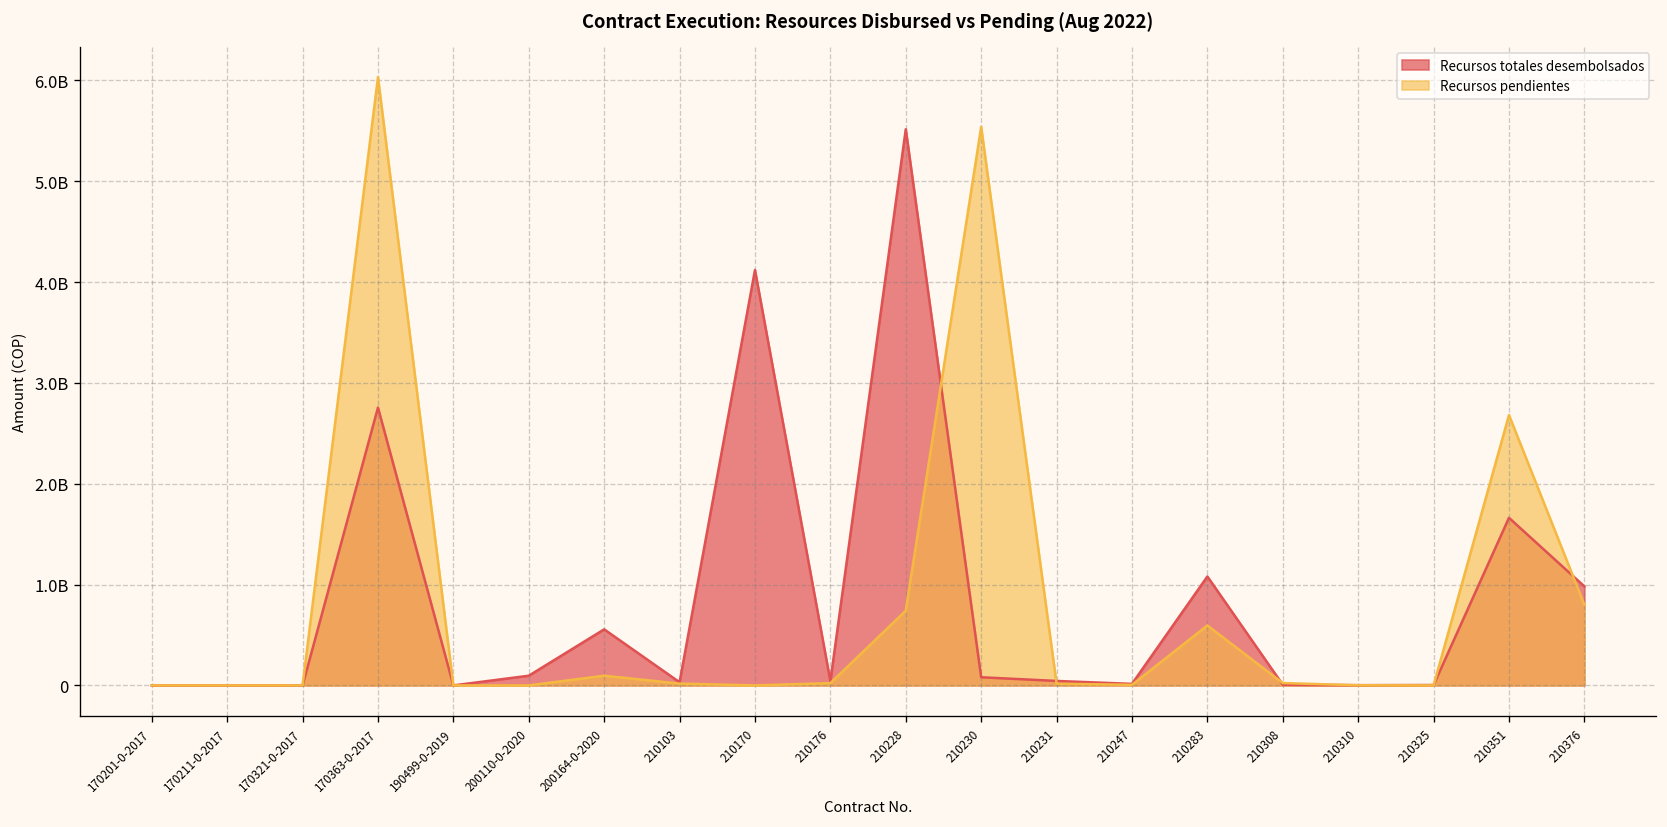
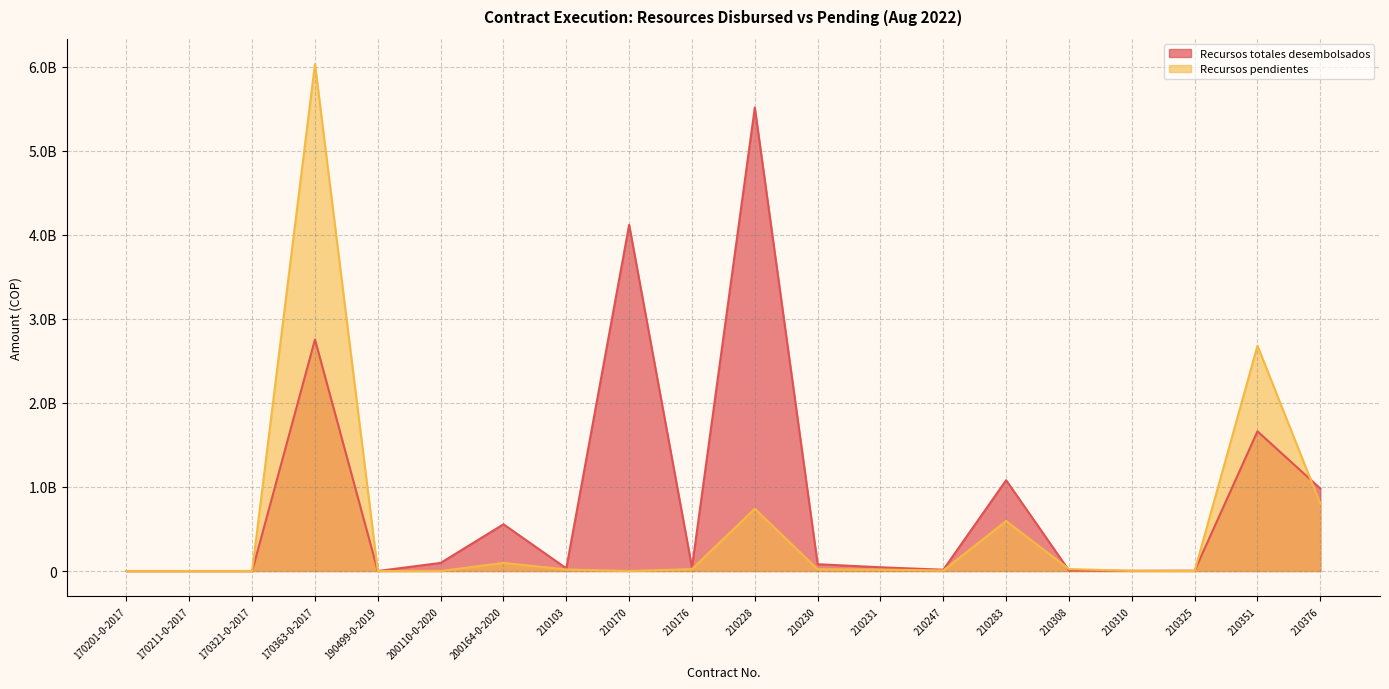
Recursos pendientes, 210230: 5500000000 -> 0
